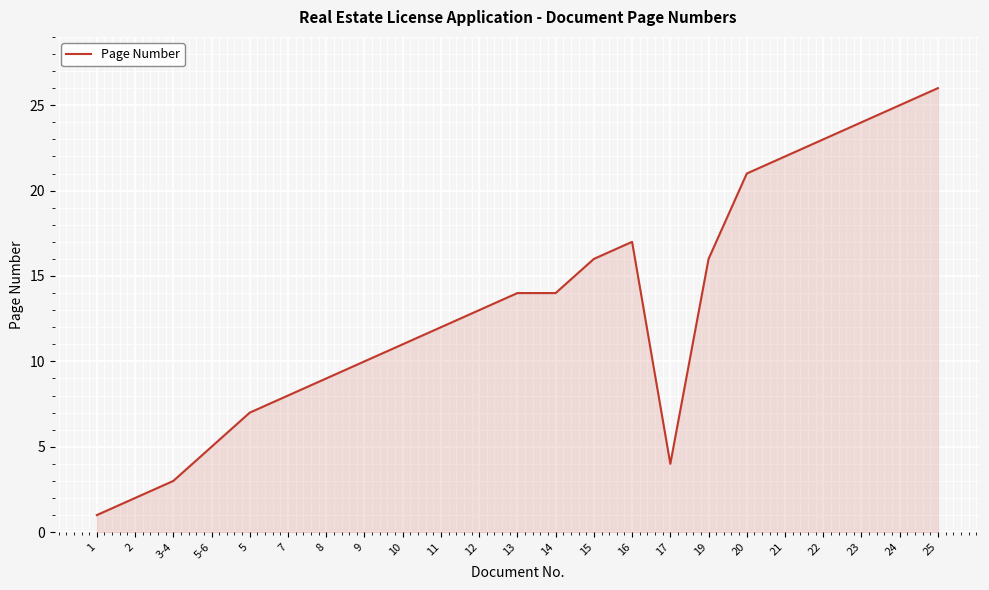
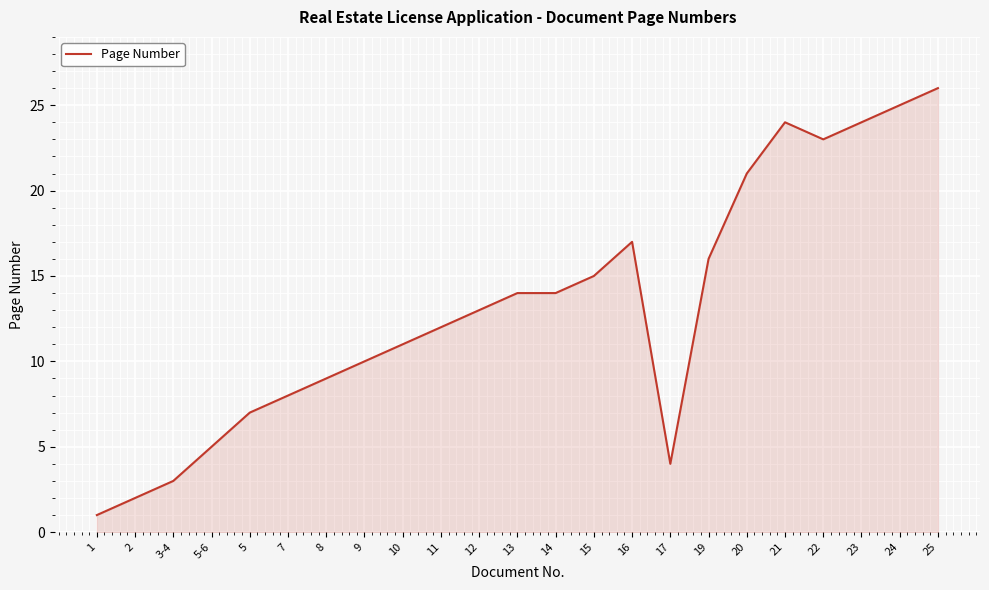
15: 16 -> 15
21: 22 -> 24
